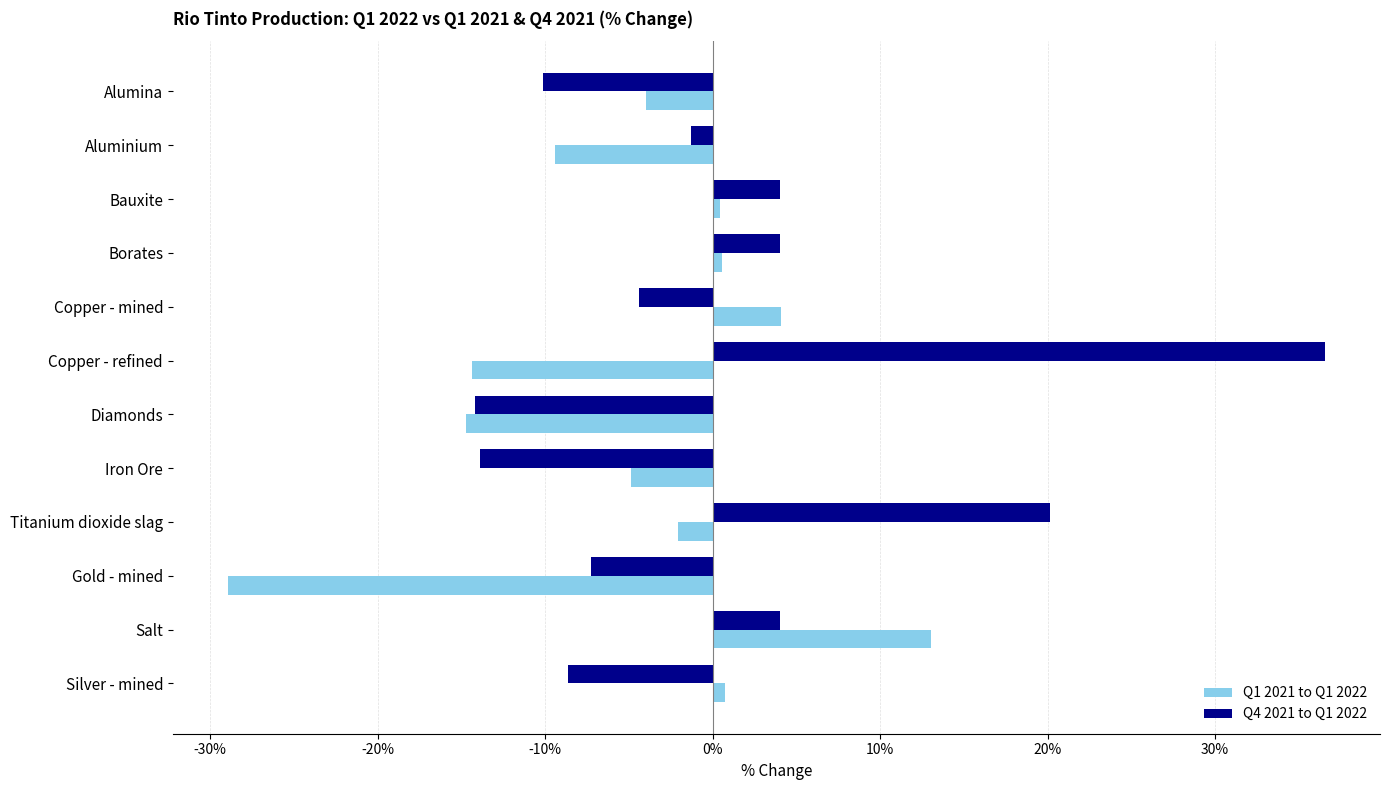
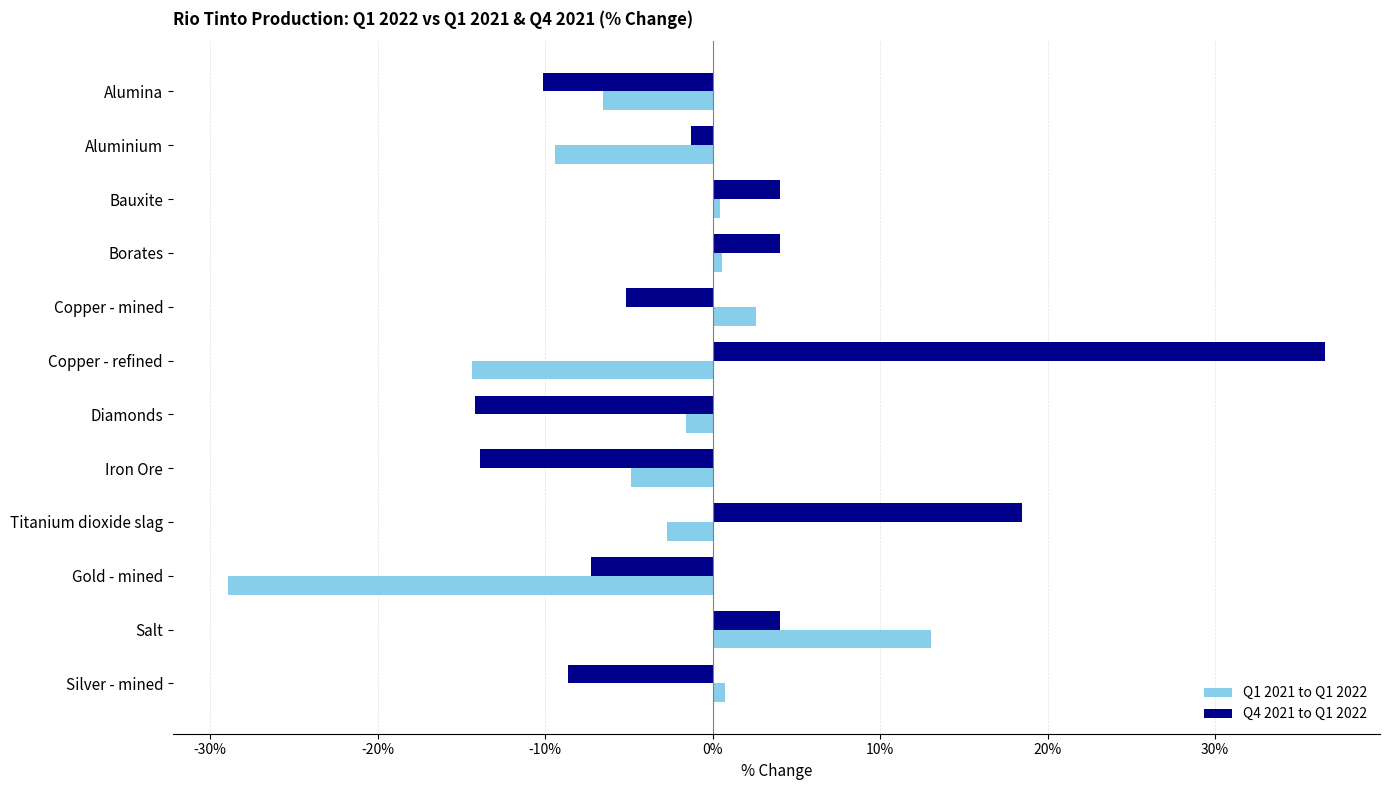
Q1 2021 to Q1 2022, Alumina: -4.0% -> -6.6%
Q4 2021 to Q1 2022, Copper - mined: -4.4% -> -5.2%
Q1 2021 to Q1 2022, Copper - mined: 4.1% -> 2.6%
Q1 2021 to Q1 2022, Diamonds: -14.7% -> -1.6%
Q4 2021 to Q1 2022, Titanium dioxide slag: 20.2% -> 18.5%
Q1 2021 to Q1 2022, Titanium dioxide slag: -2.0% -> -2.7%
